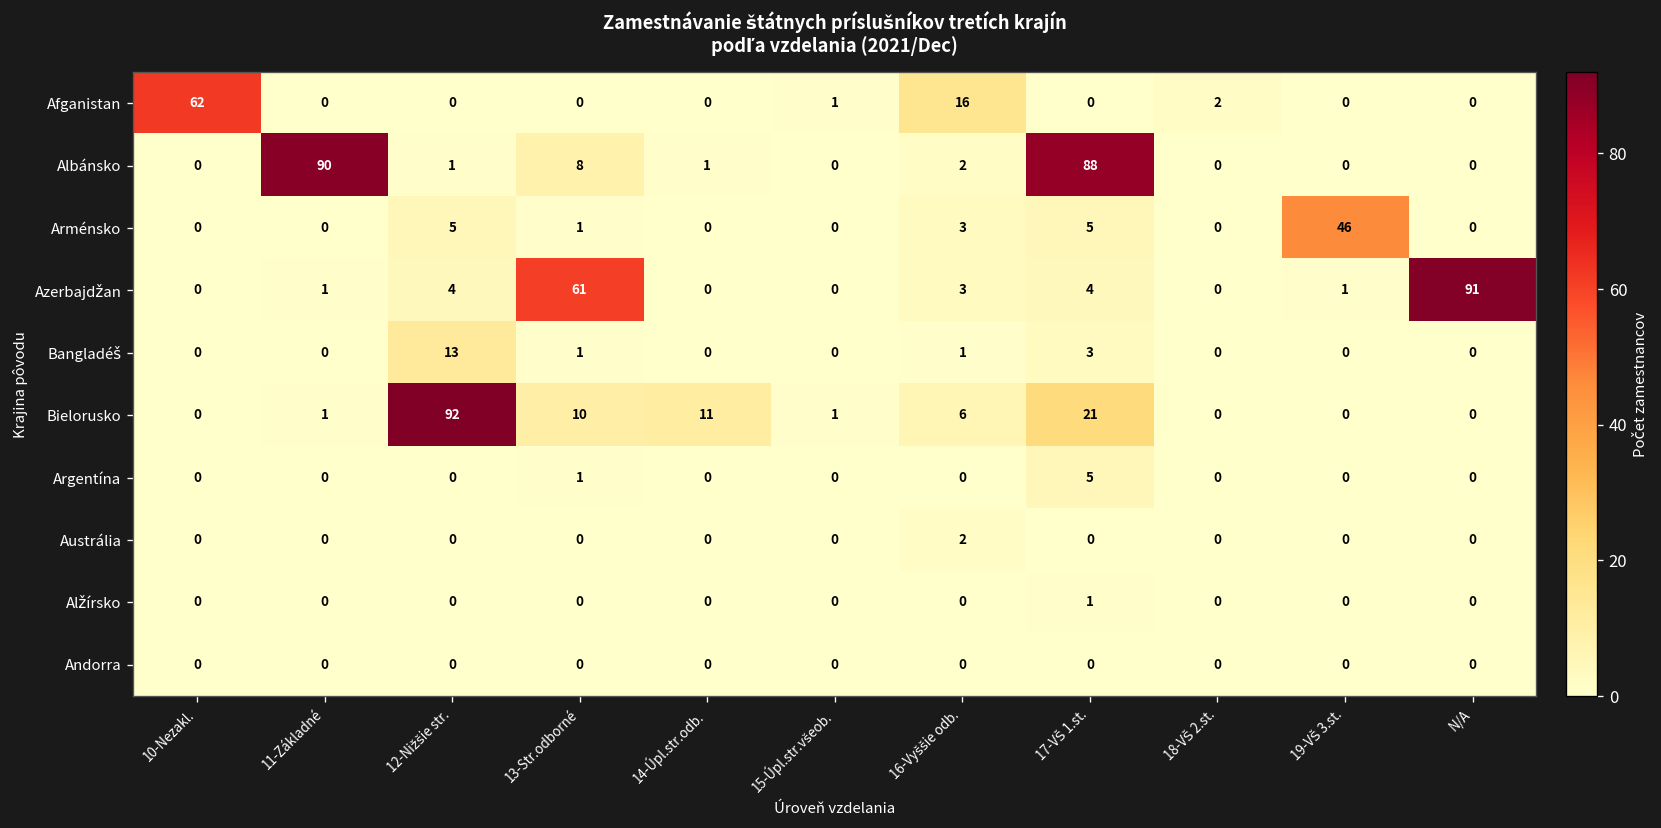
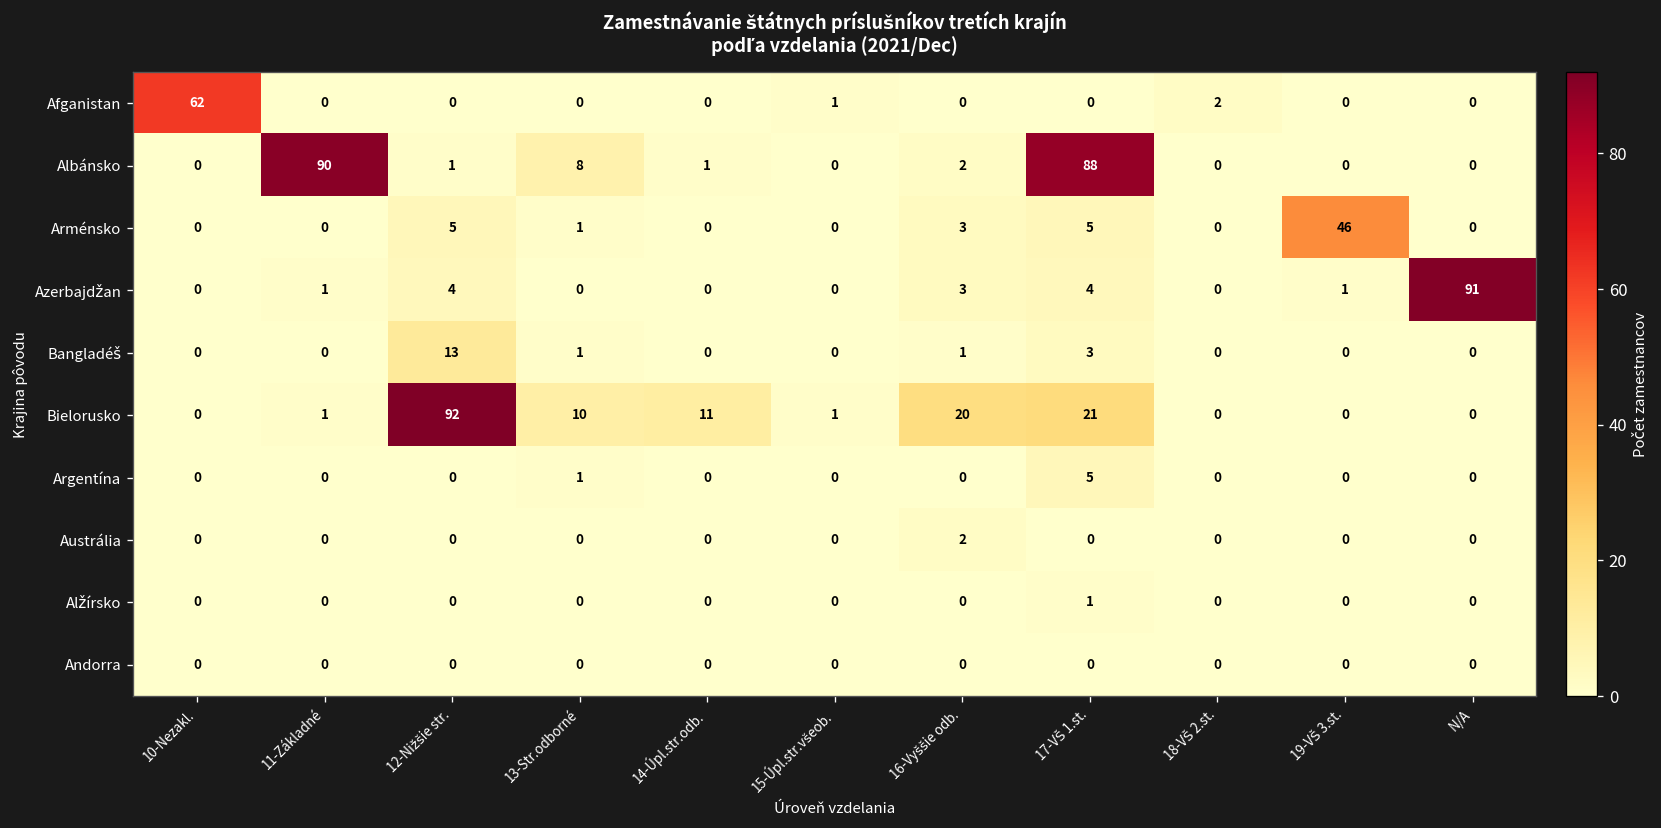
Afganistan, 16-Vyššie odb.: 16 -> 0
Azerbajdžan, 13-Str.odborné: 61 -> 0
Bielorusko, 16-Vyššie odb.: 6 -> 20
